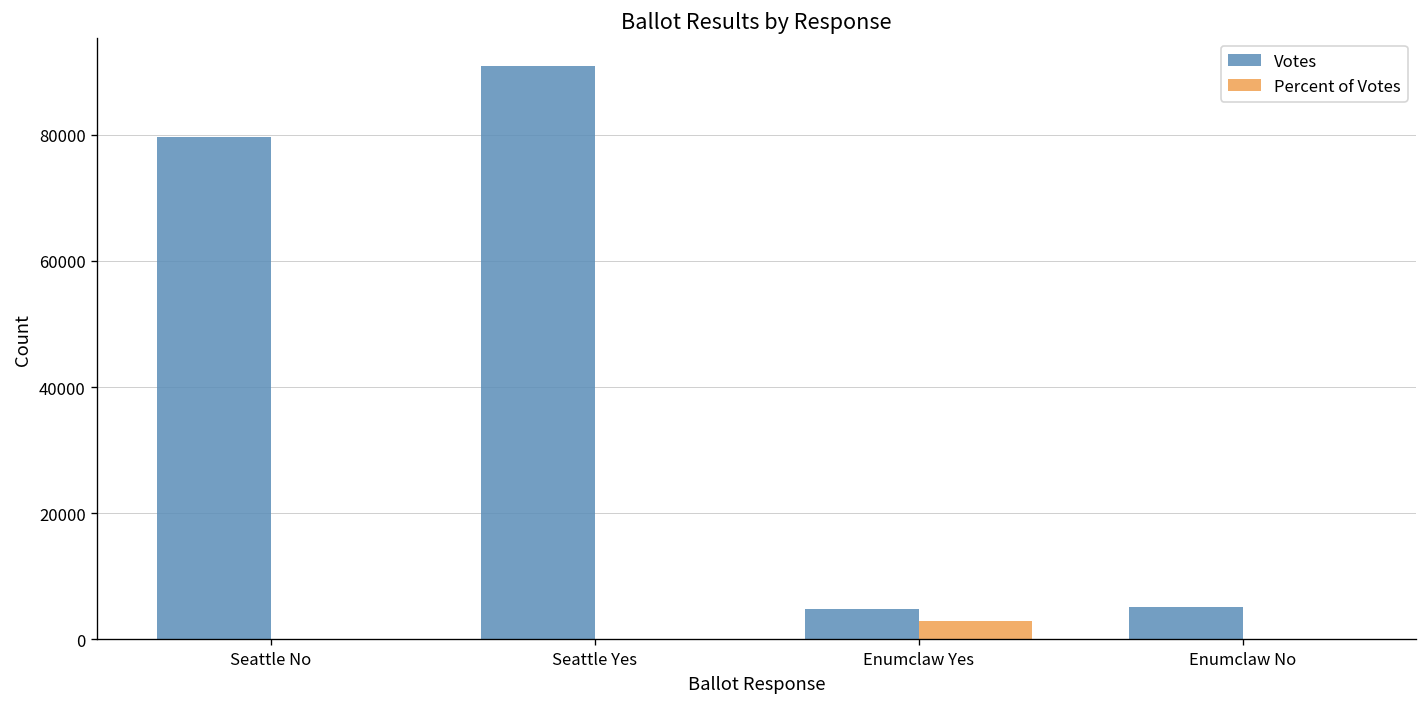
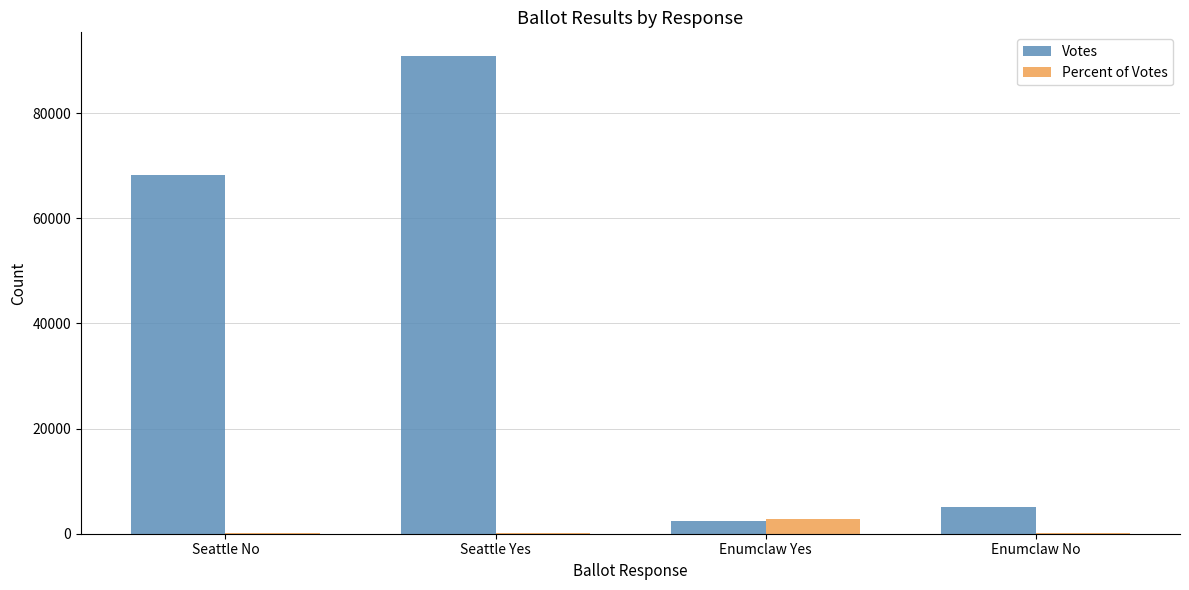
Votes, Seattle No: 80000 -> 68000
Votes, Enumclaw Yes: 5000 -> 2000
